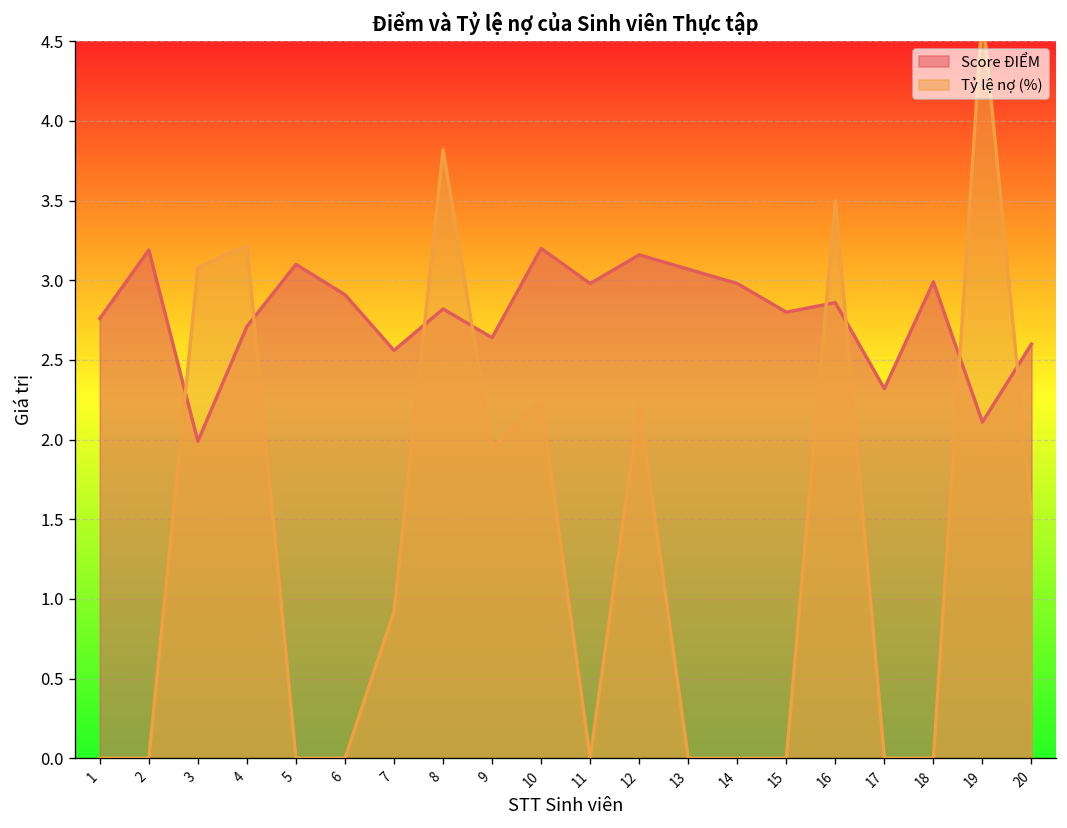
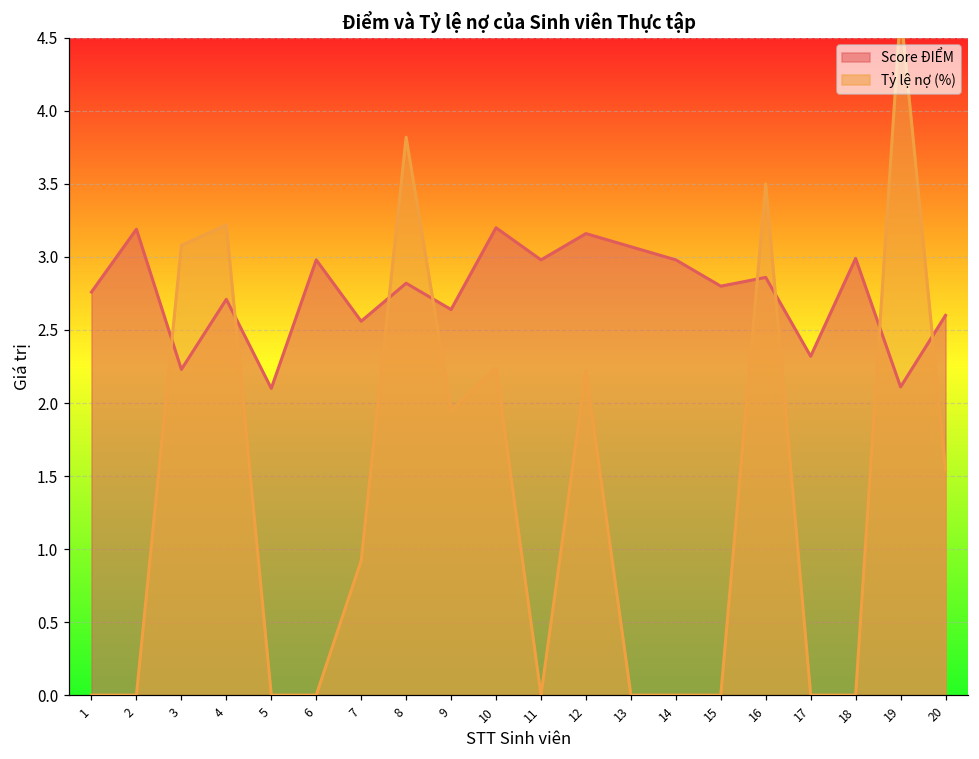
Score ĐIỂM, 3: 1.99 -> 2.23
Score ĐIỂM, 5: 3.1 -> 2.1
Score ĐIỂM, 6: 2.91 -> 2.98
